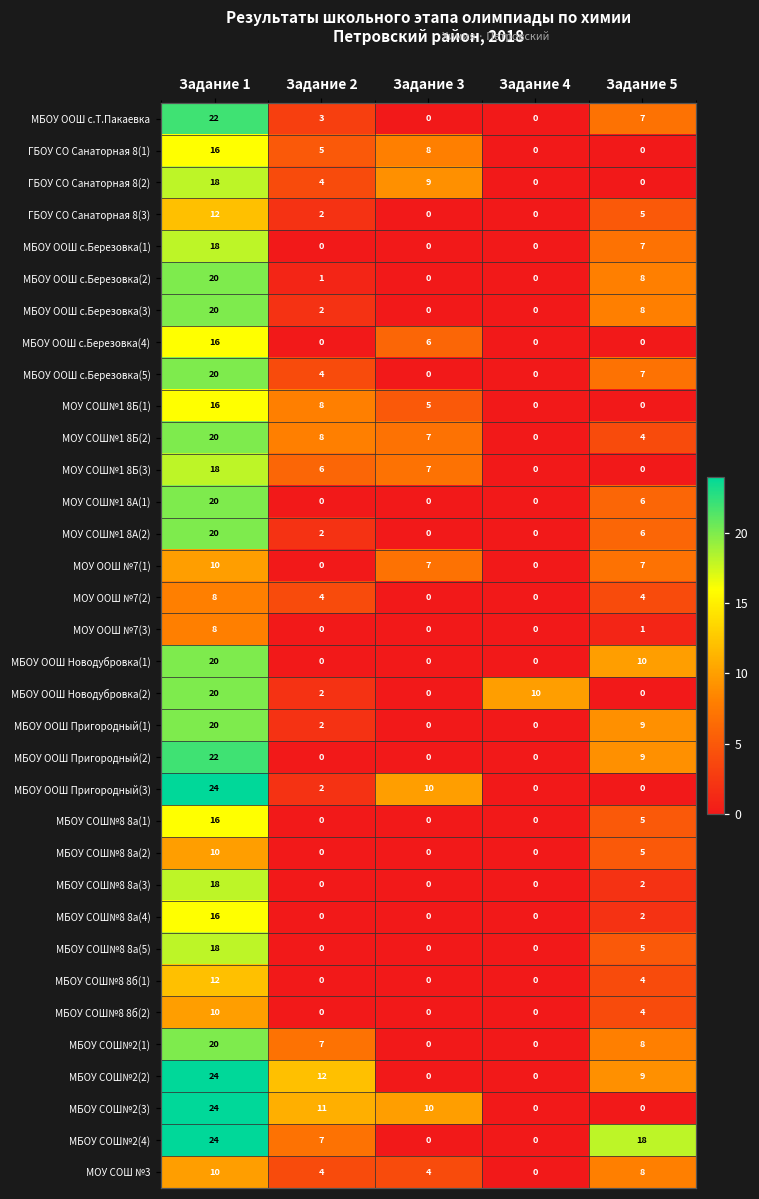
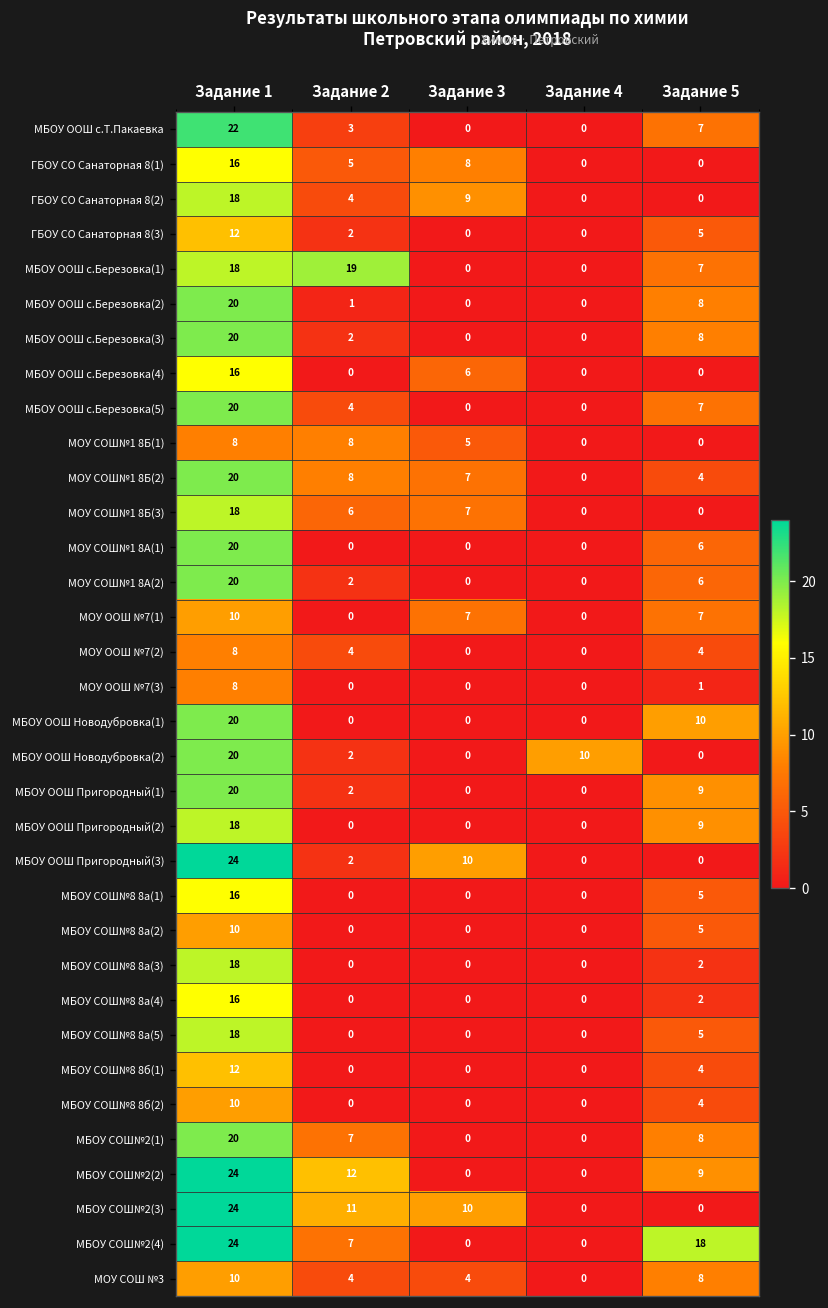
МБОУ ООШ с.Березовка(1), Задание 2: 0 -> 19
МОУ СОШ№1 8Б(1), Задание 1: 16 -> 8
МБОУ ООШ Пригородный(2), Задание 1: 22 -> 18
